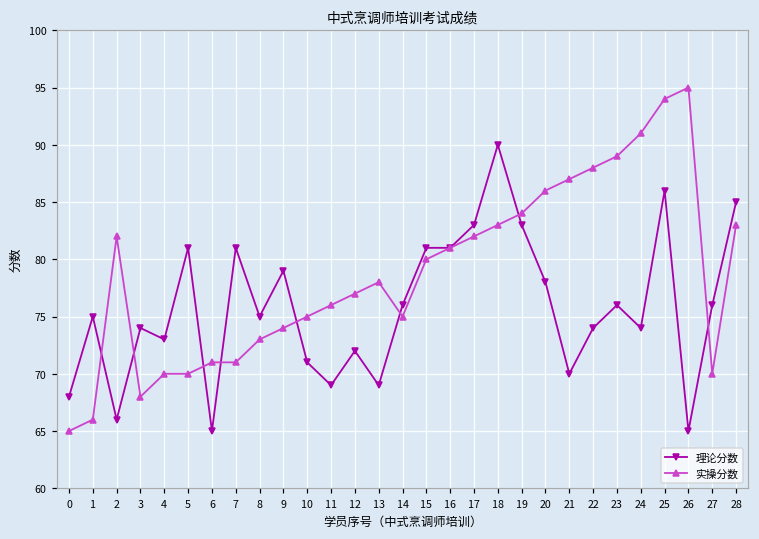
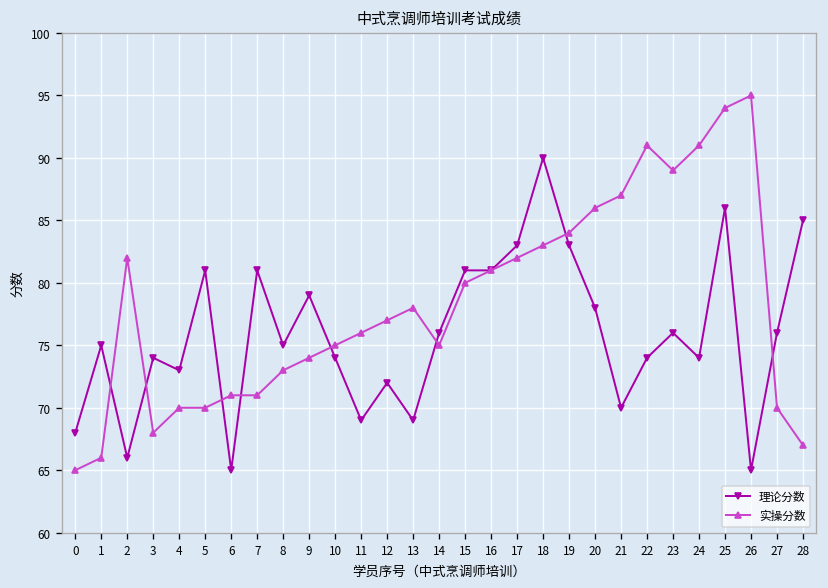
理论分数, 10: 71 -> 74
实操分数, 22: 88 -> 91
实操分数, 28: 83 -> 67
